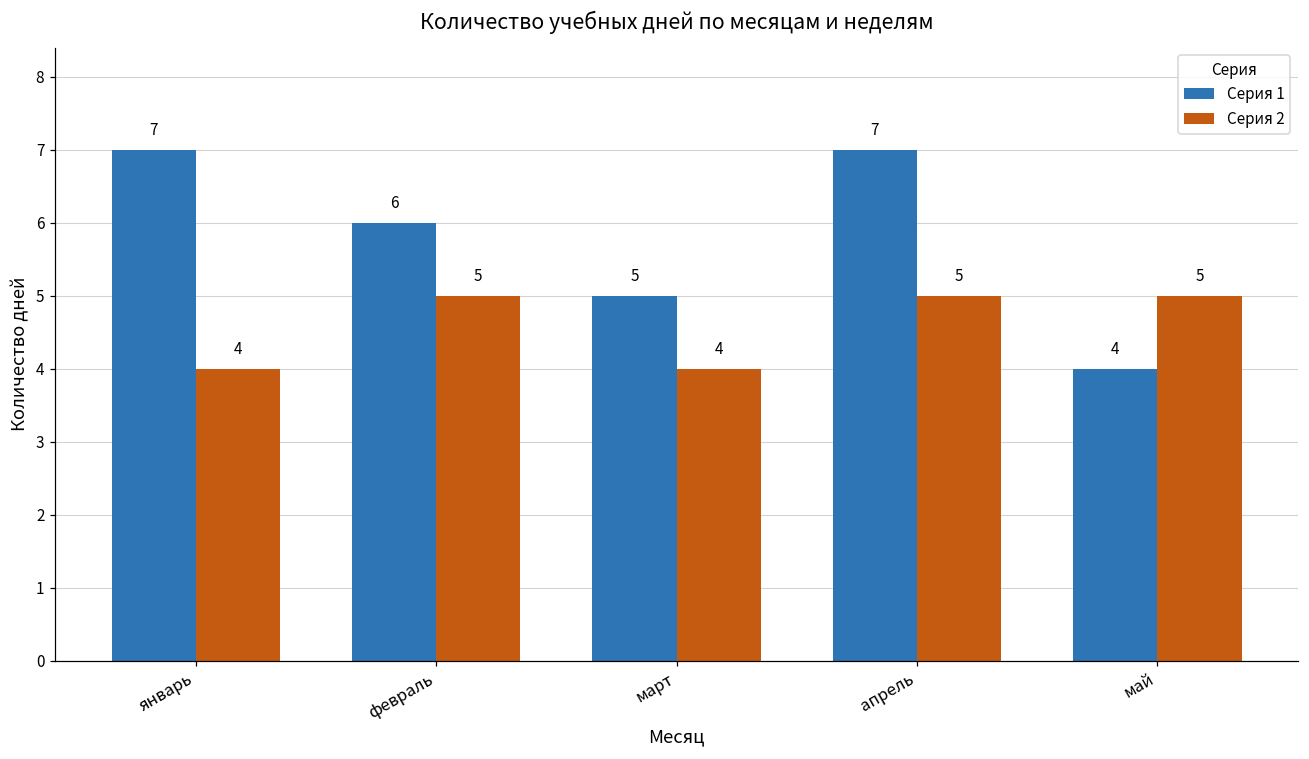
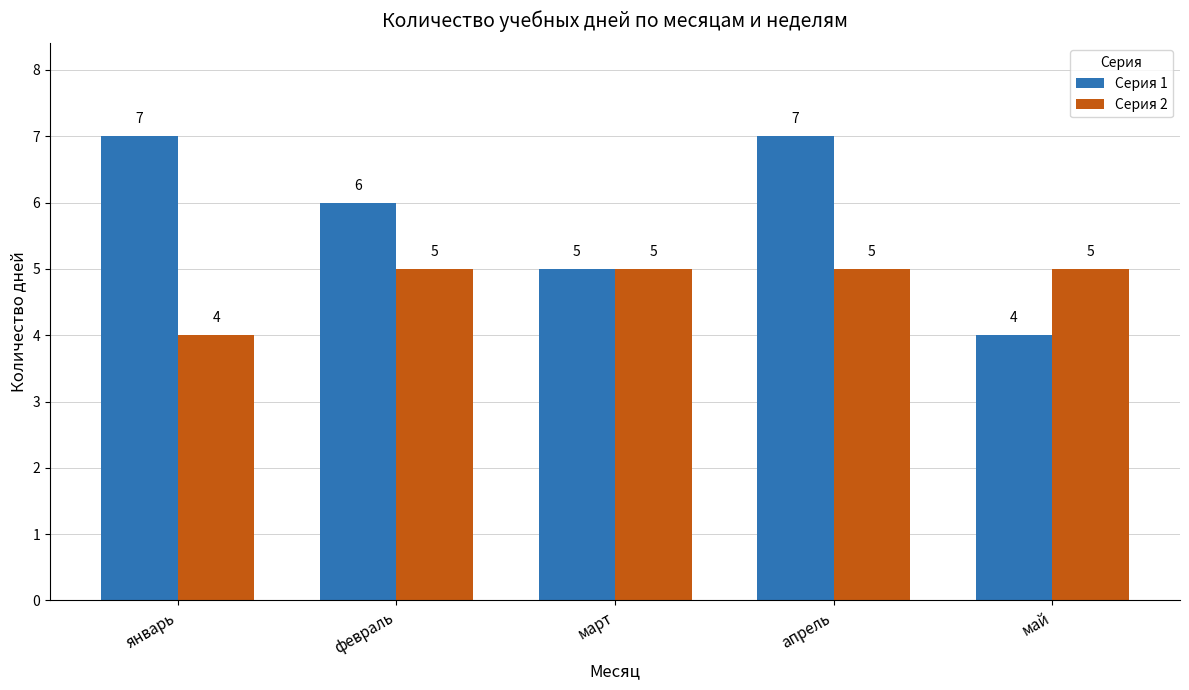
Серия 2, март: 4 -> 5
